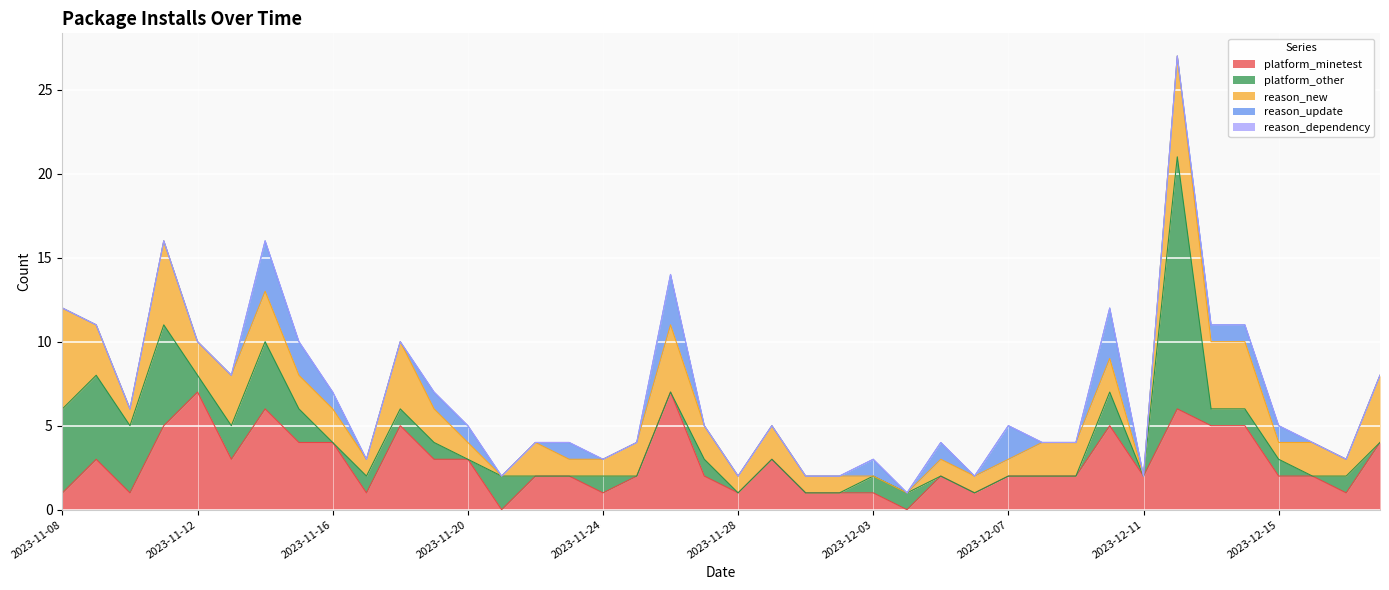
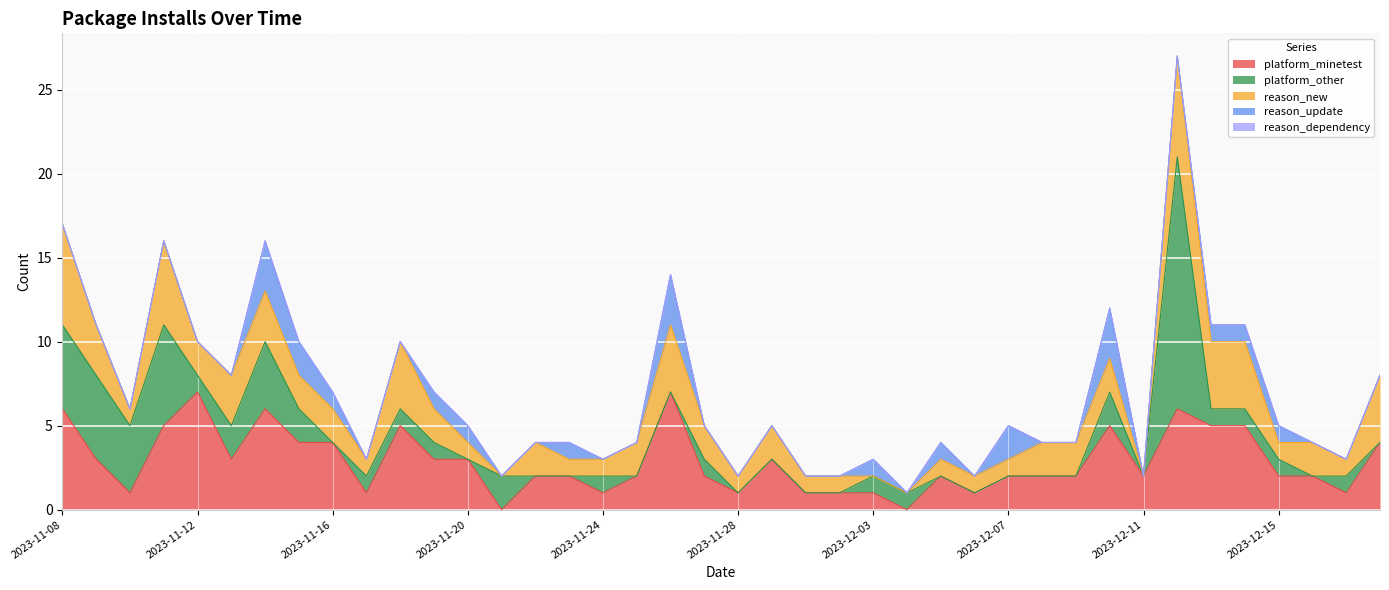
platform_minetest, 2023-11-08: 1 -> 6
